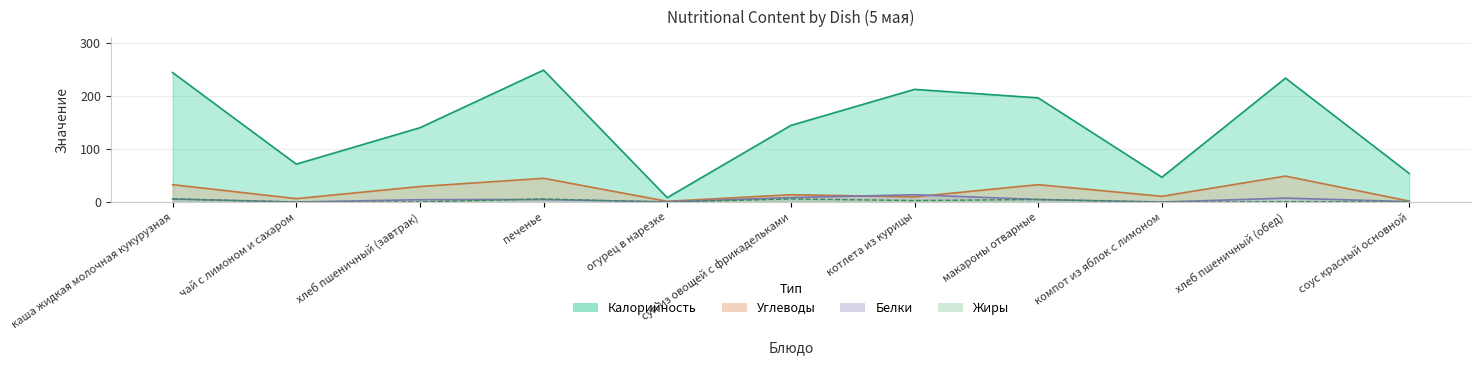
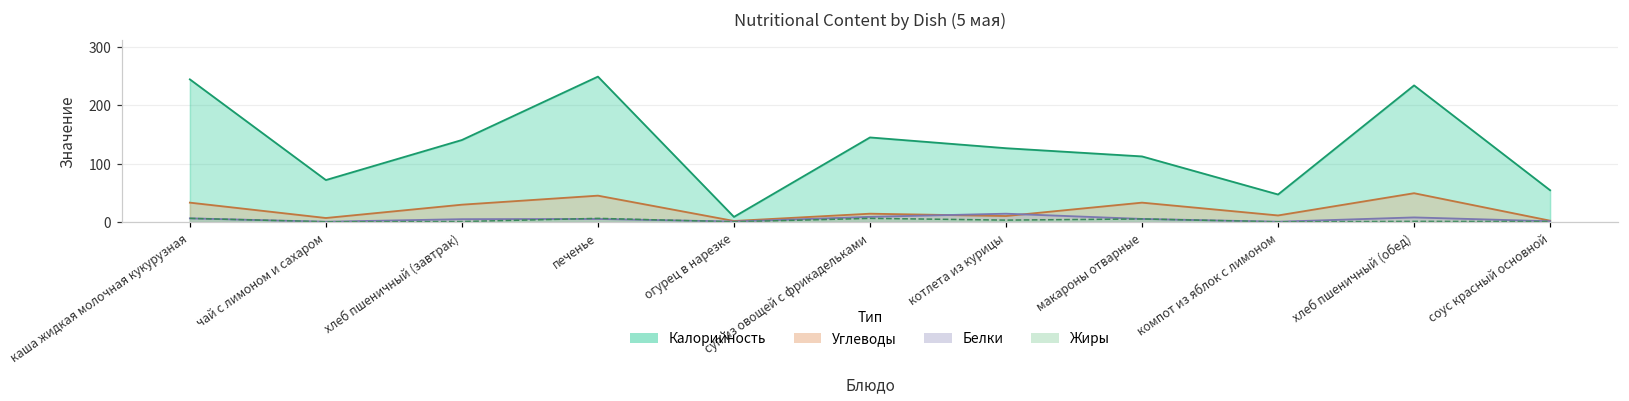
Калорийность, котлета из курицы: 210 -> 130
Калорийность, макароны отварные: 200 -> 110
